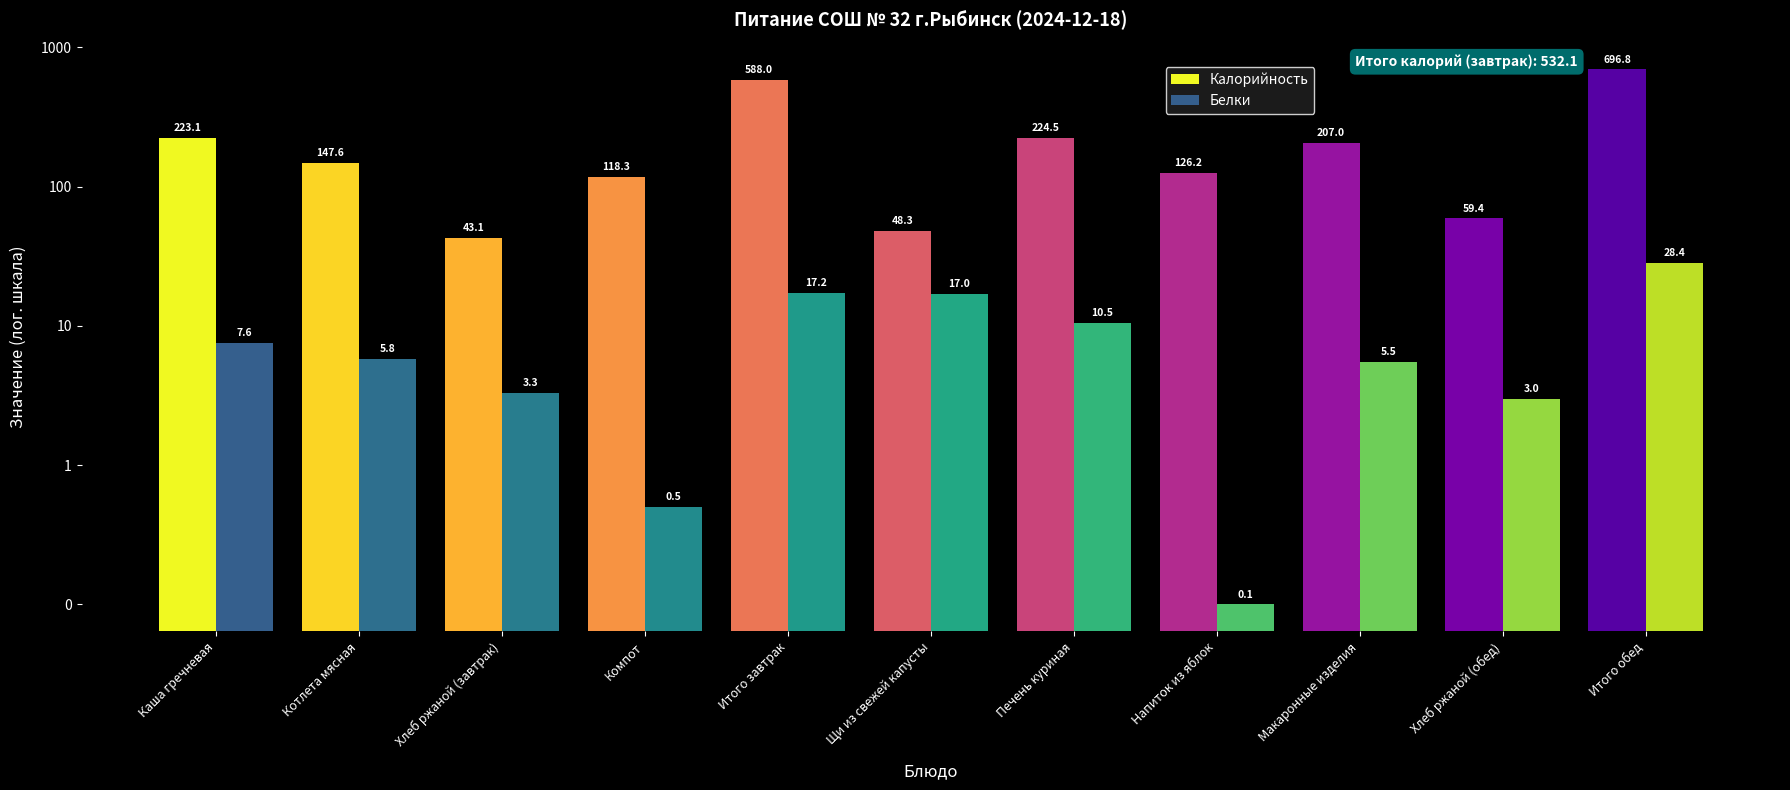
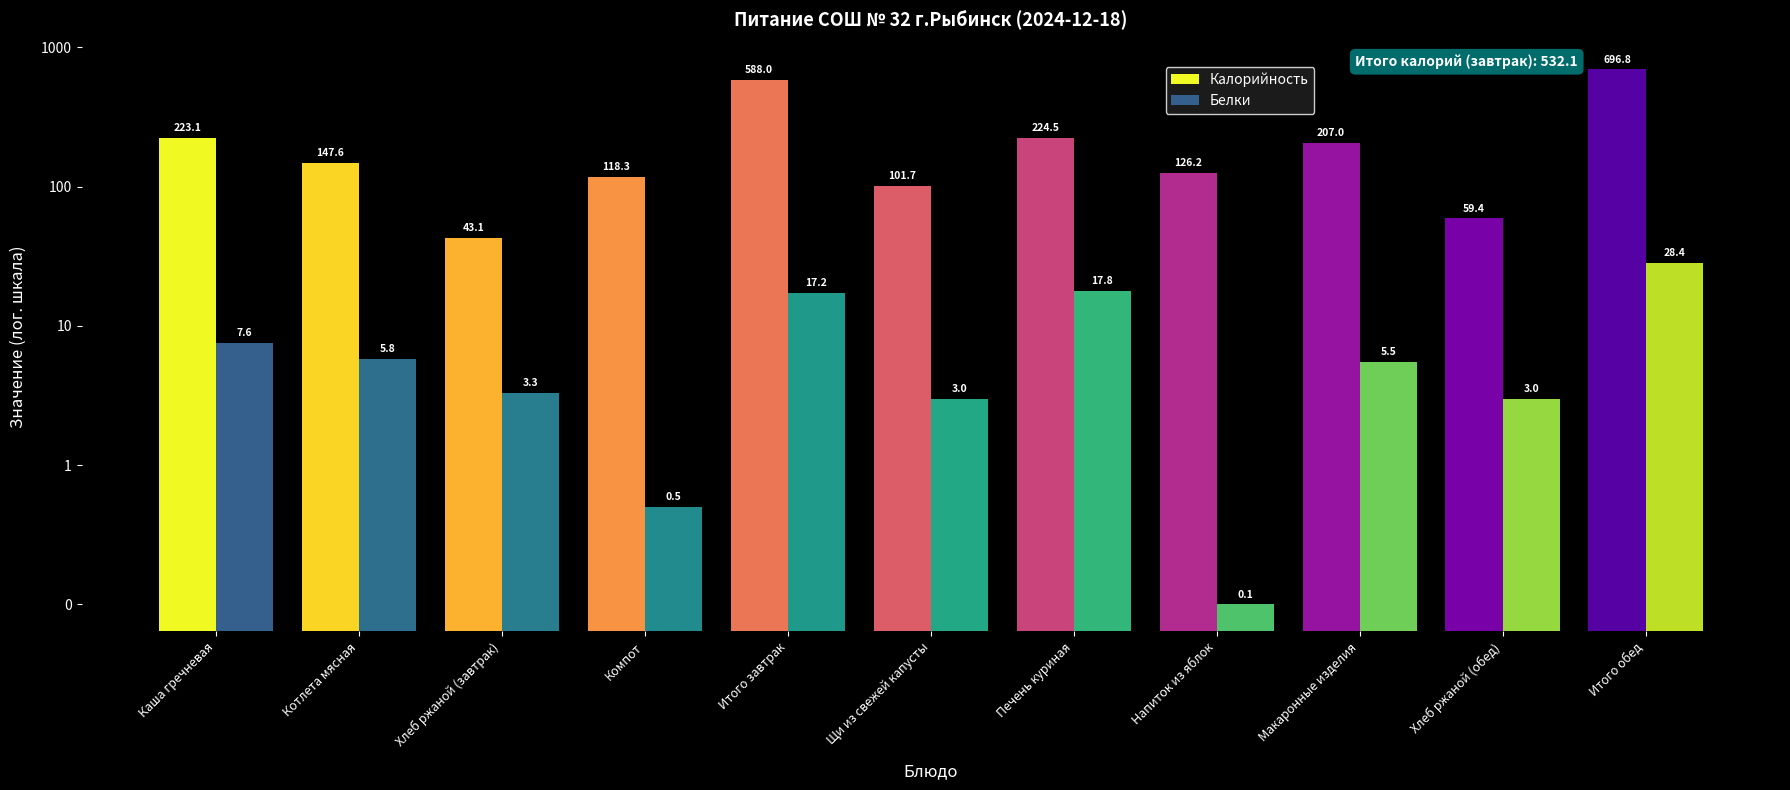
Калорийность, Щи из свежей капусты: 48.3 -> 101.7
Белки, Щи из свежей капусты: 17.0 -> 3.0
Белки, Печень куриная: 10.5 -> 17.8
